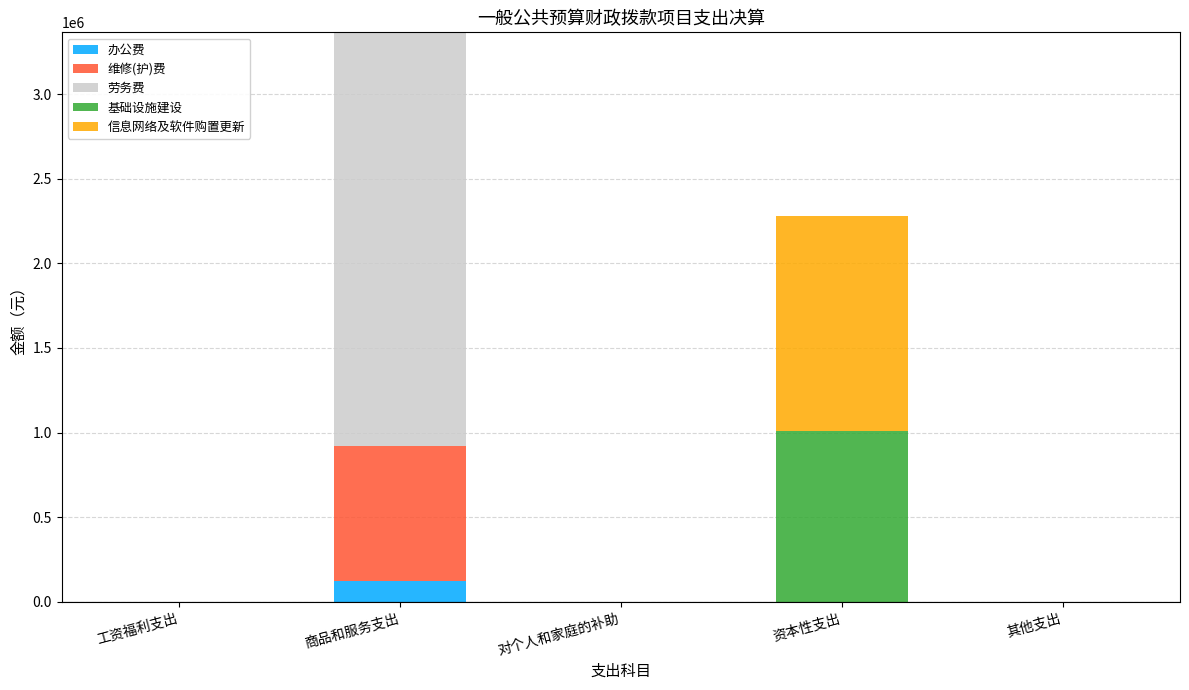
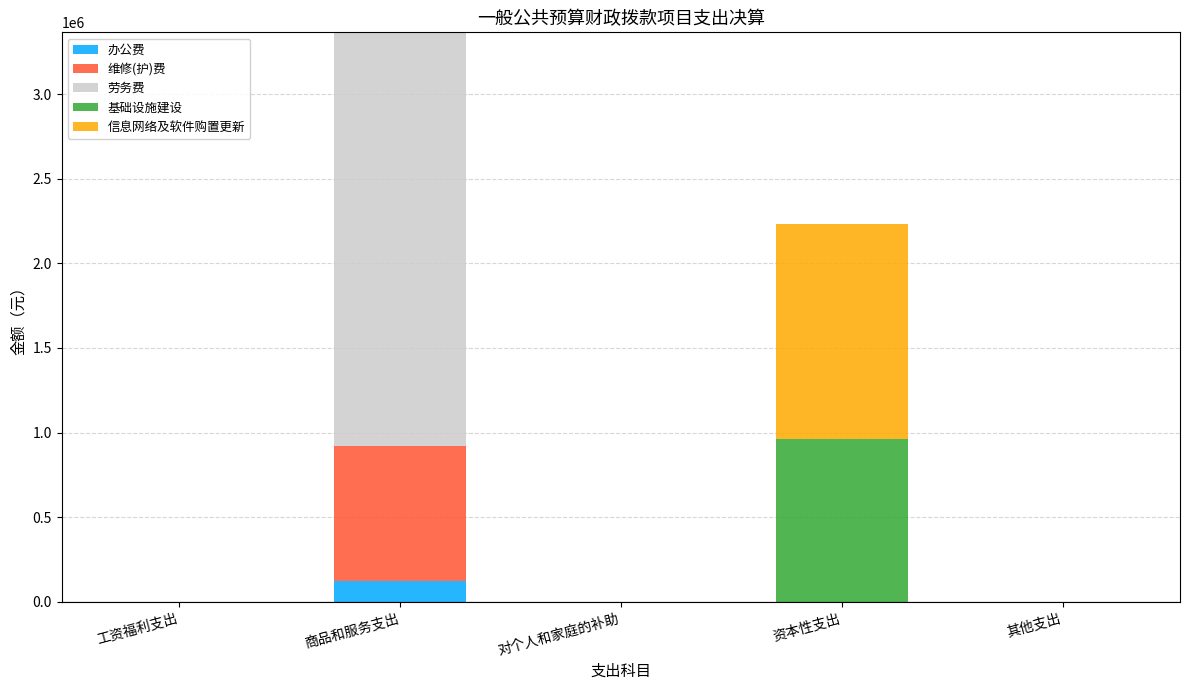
基础设施建设, 资本性支出: 1010000 -> 960000
